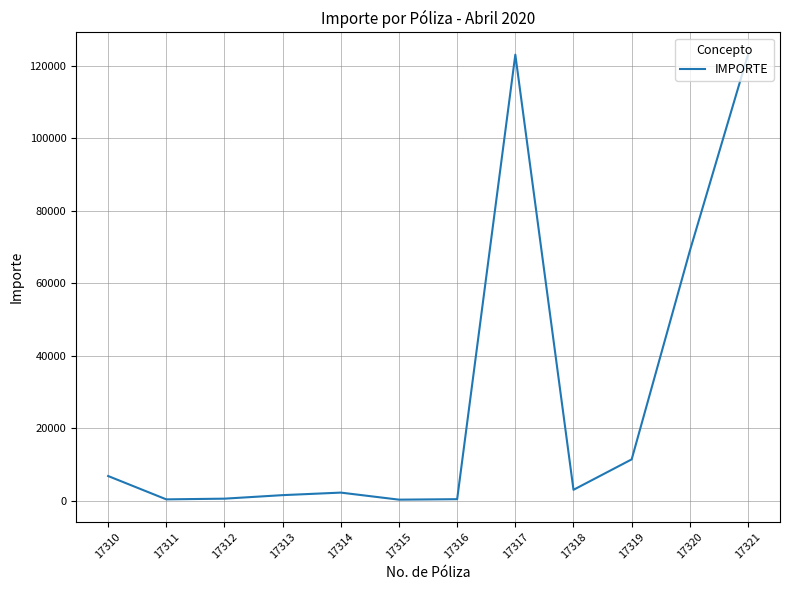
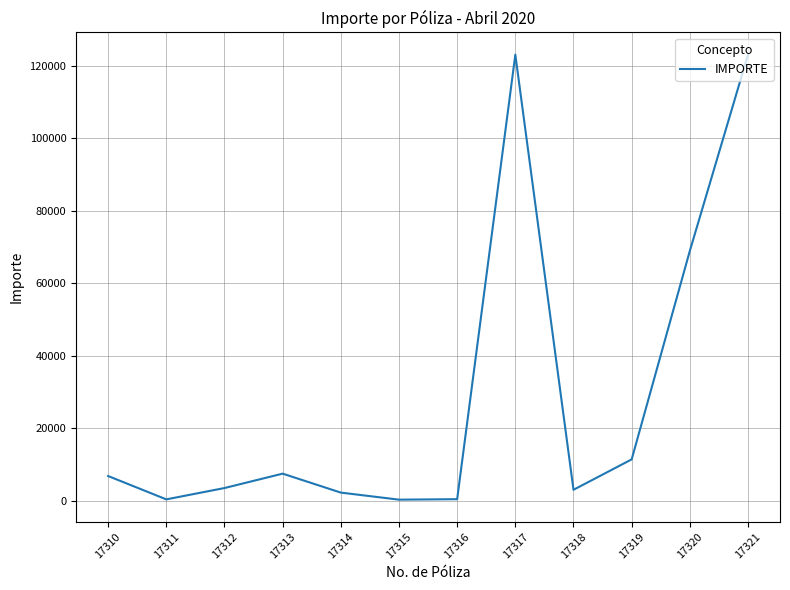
17312: 1000 -> 3000
17313: 2000 -> 7000
